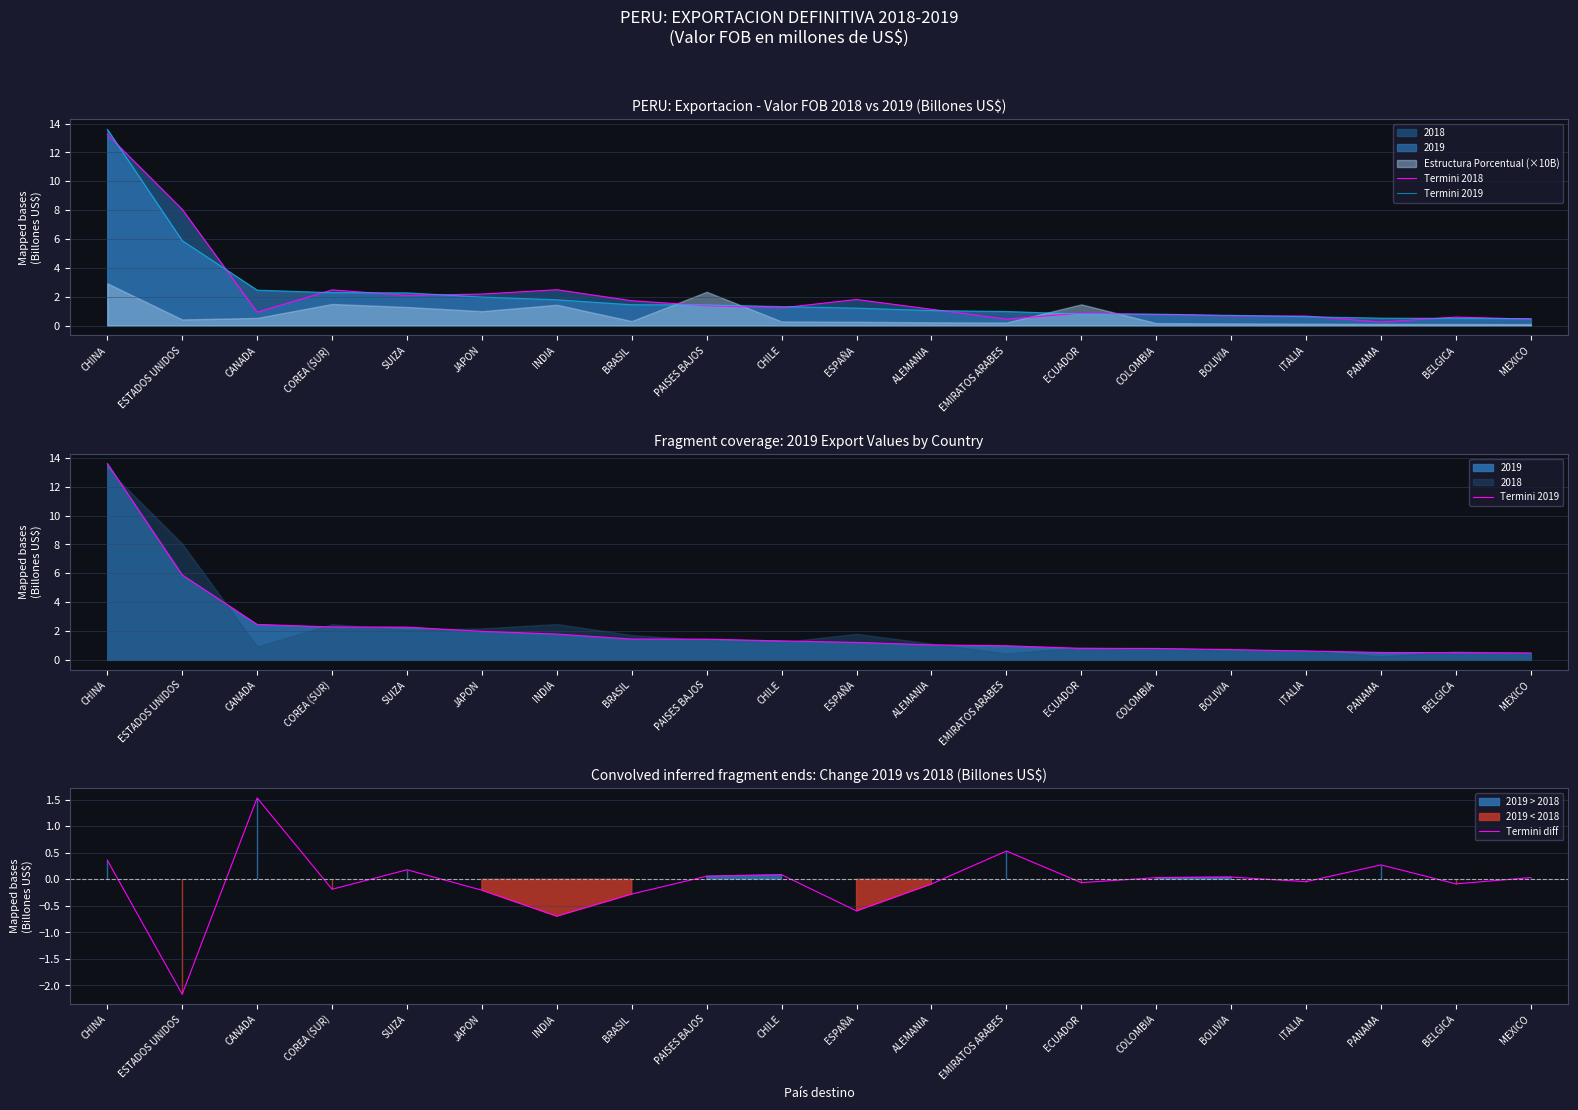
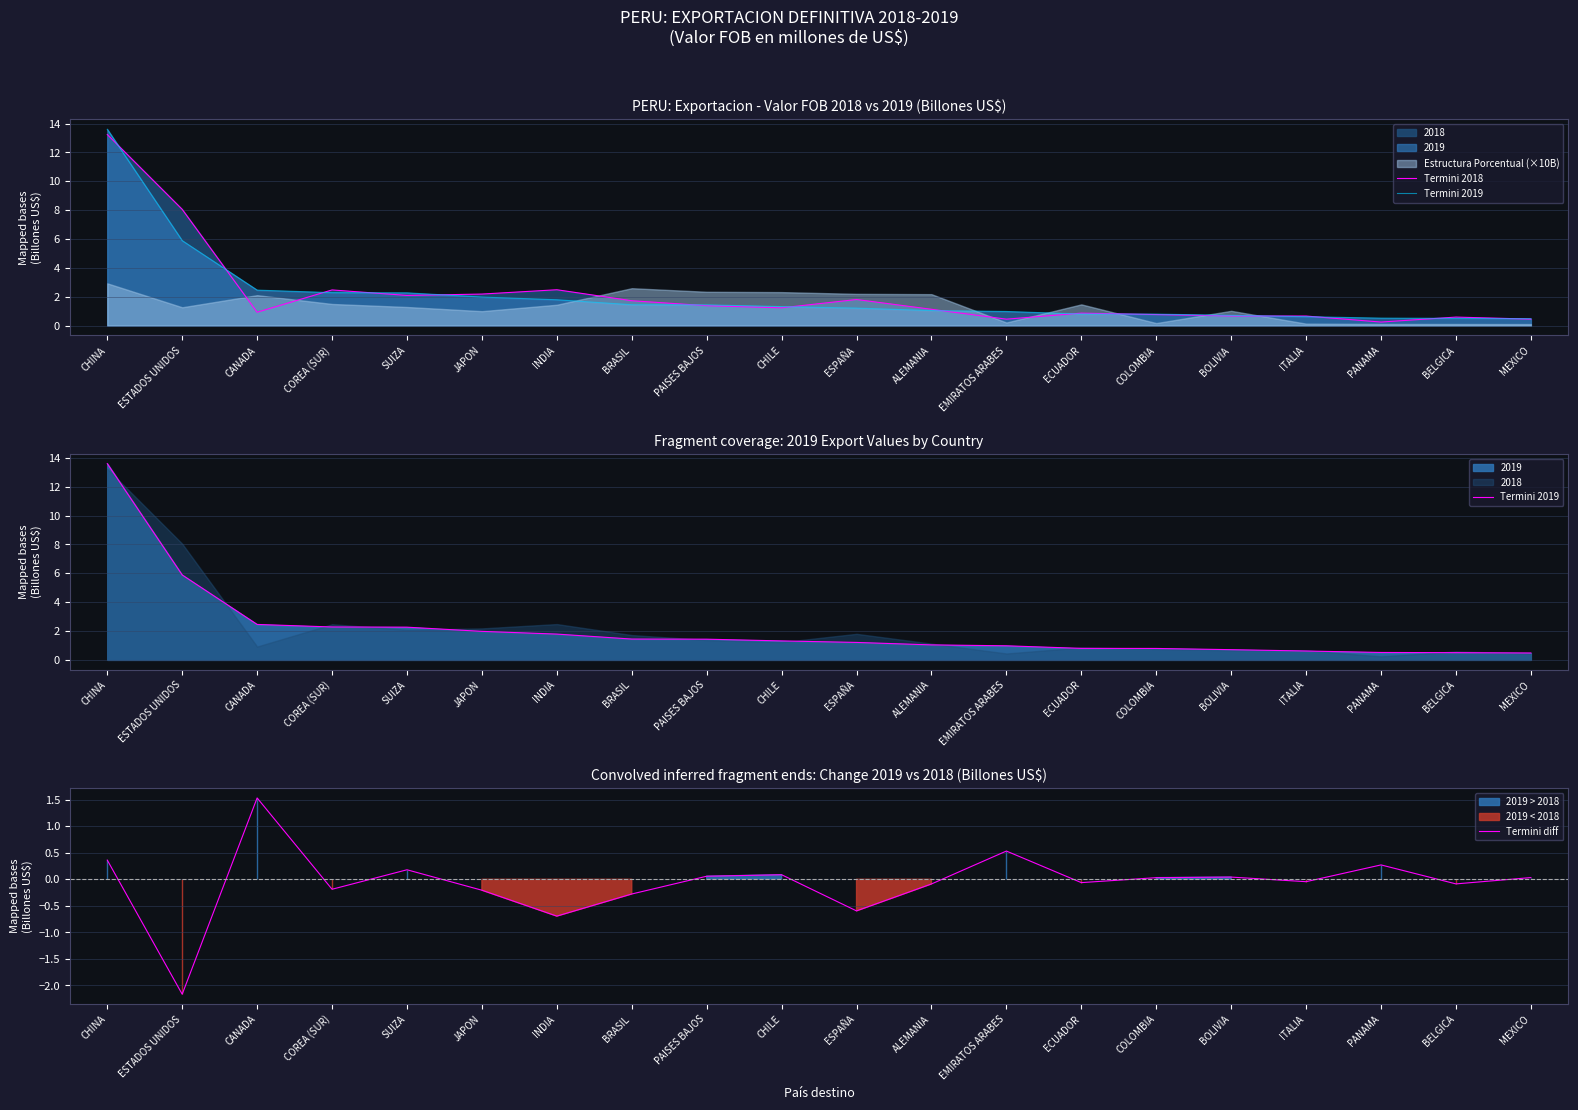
PERU: Exportacion - Valor FOB 2018 vs 2019 (Billones US$), Estructura Porcentual (×10B), ESTADOS UNIDOS: 0.4 -> 1.3
PERU: Exportacion - Valor FOB 2018 vs 2019 (Billones US$), Estructura Porcentual (×10B), CANADA: 0.5 -> 2.1
PERU: Exportacion - Valor FOB 2018 vs 2019 (Billones US$), Estructura Porcentual (×10B), BRASIL: 0.3 -> 2.6
PERU: Exportacion - Valor FOB 2018 vs 2019 (Billones US$), Estructura Porcentual (×10B), CHILE: 0.3 -> 2.3
PERU: Exportacion - Valor FOB 2018 vs 2019 (Billones US$), Estructura Porcentual (×10B), ESPAÑA: 0.3 -> 2.2
PERU: Exportacion - Valor FOB 2018 vs 2019 (Billones US$), Estructura Porcentual (×10B), ALEMANIA: 0.2 -> 2.2
PERU: Exportacion - Valor FOB 2018 vs 2019 (Billones US$), Estructura Porcentual (×10B), BOLIVIA: 0.2 -> 1.0
